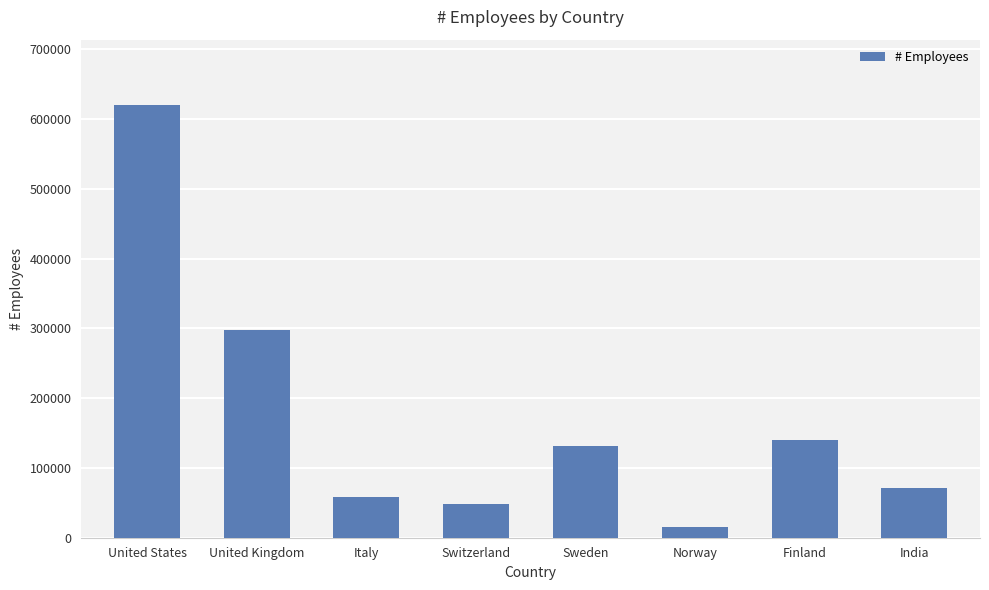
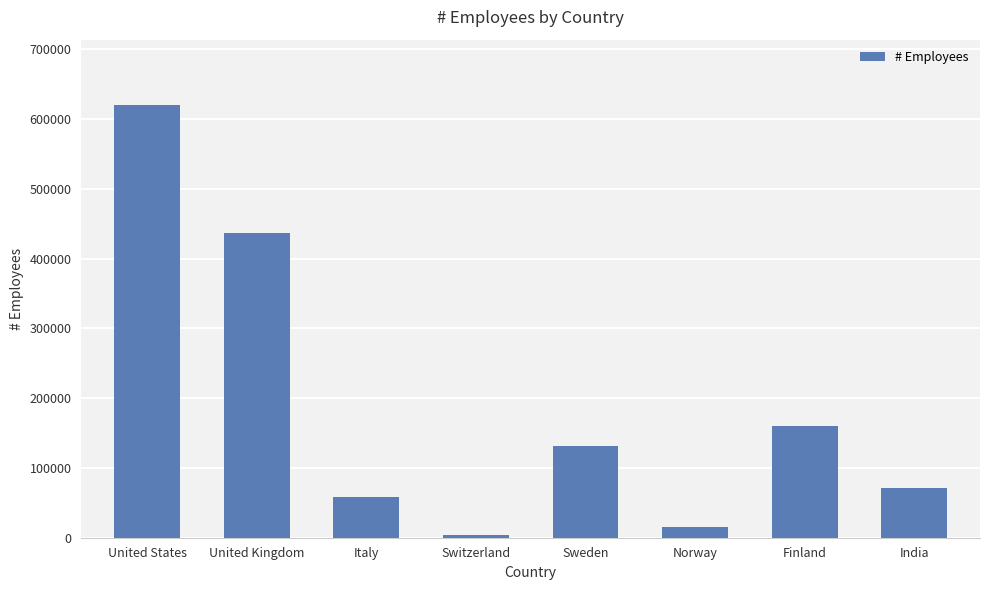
United Kingdom: 300000 -> 440000
Switzerland: 50000 -> 0
Finland: 140000 -> 160000
